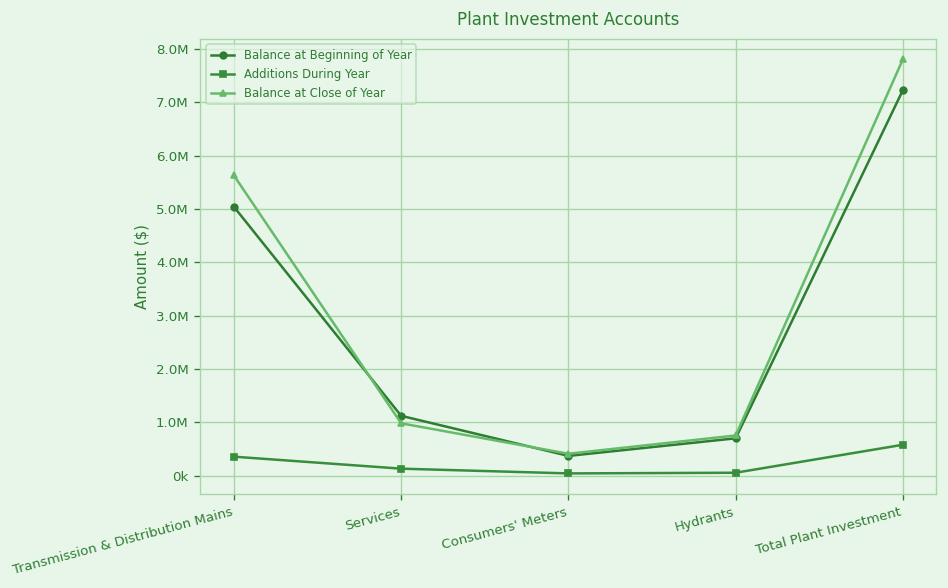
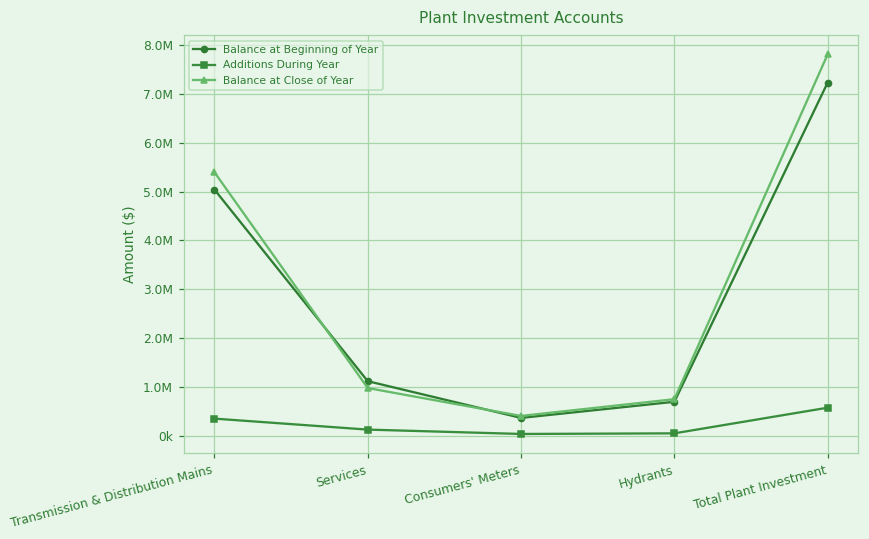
Balance at Close of Year, Transmission & Distribution Mains: 5600000 -> 5400000
